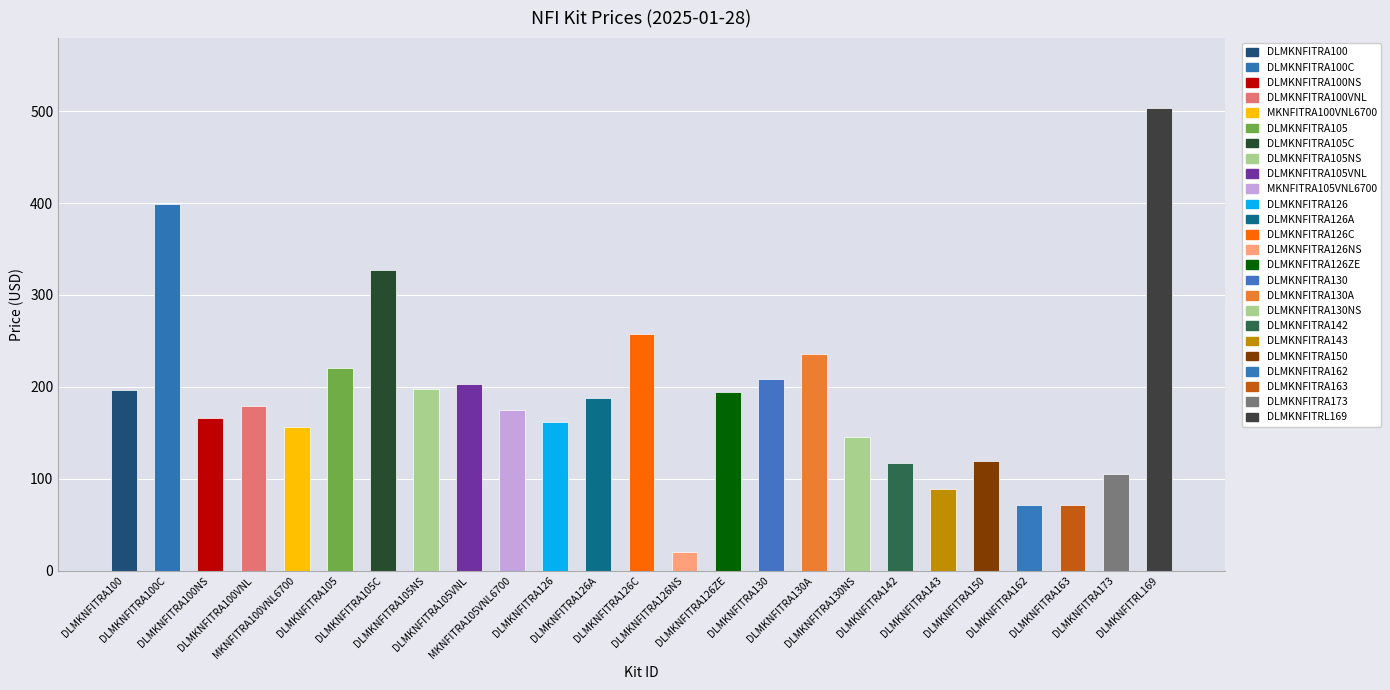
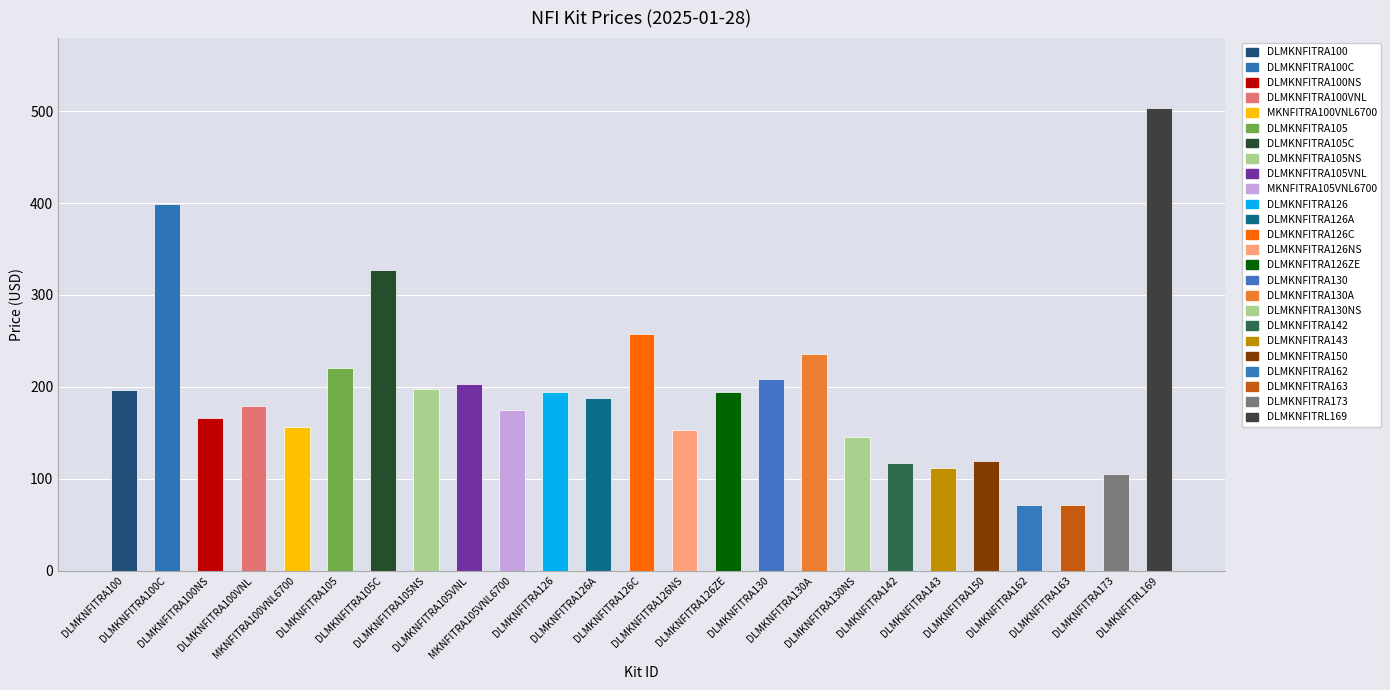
DLMKNFITRA126: 160 -> 190
DLMKNFITRA126NS: 20 -> 150
DLMKNFITRA143: 90 -> 110
